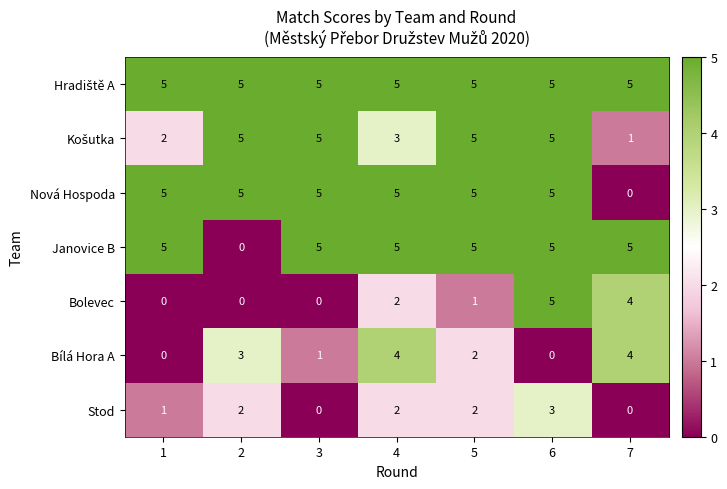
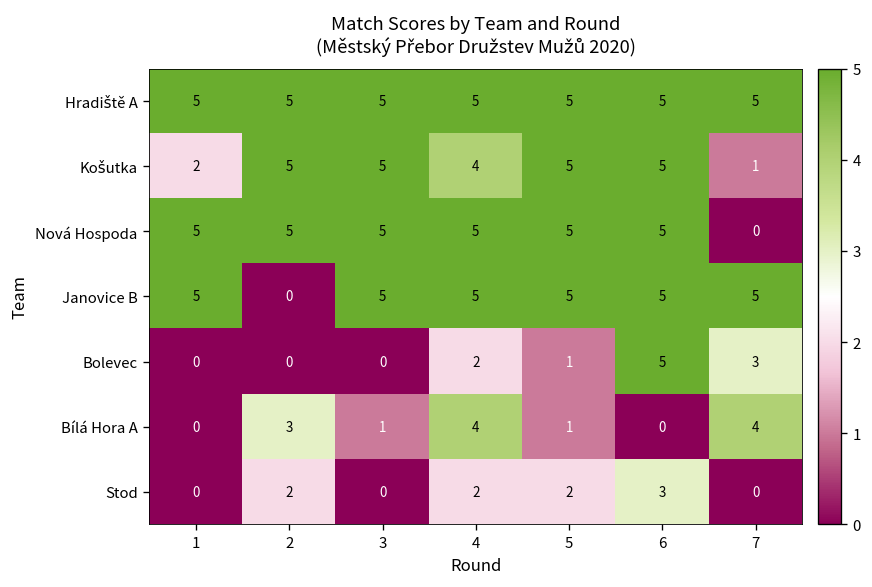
Košutka, 4: 3 -> 4
Bolevec, 7: 4 -> 3
Bílá Hora A, 5: 2 -> 1
Stod, 1: 1 -> 0
